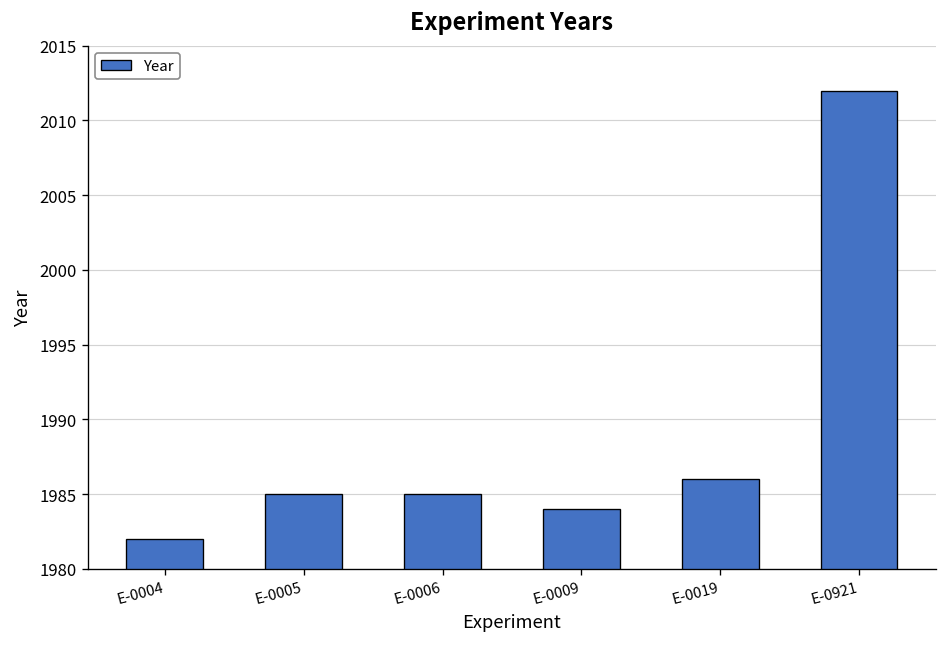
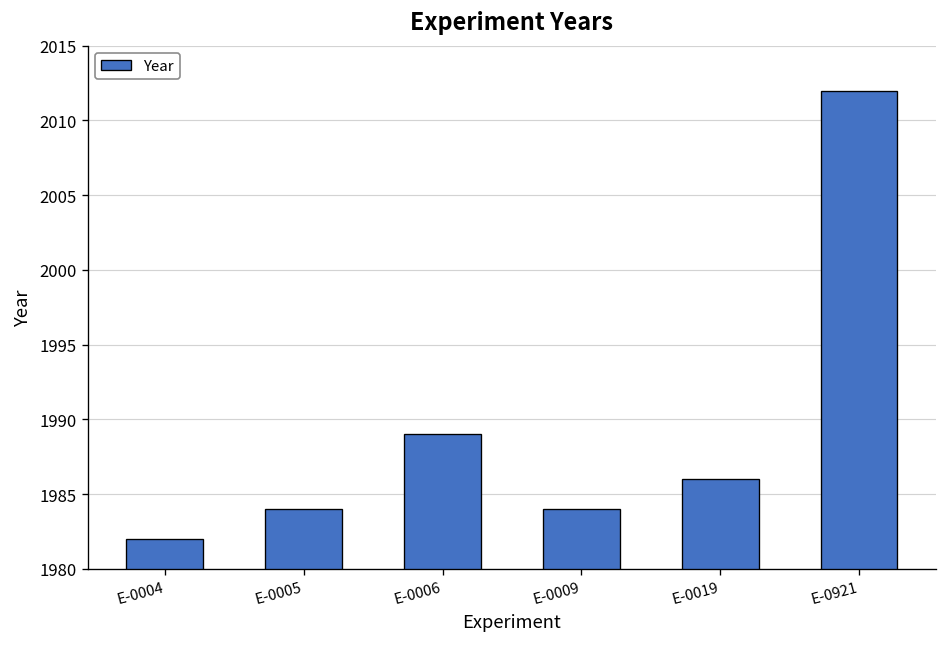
E-0005: 1985 -> 1984
E-0006: 1985 -> 1989
